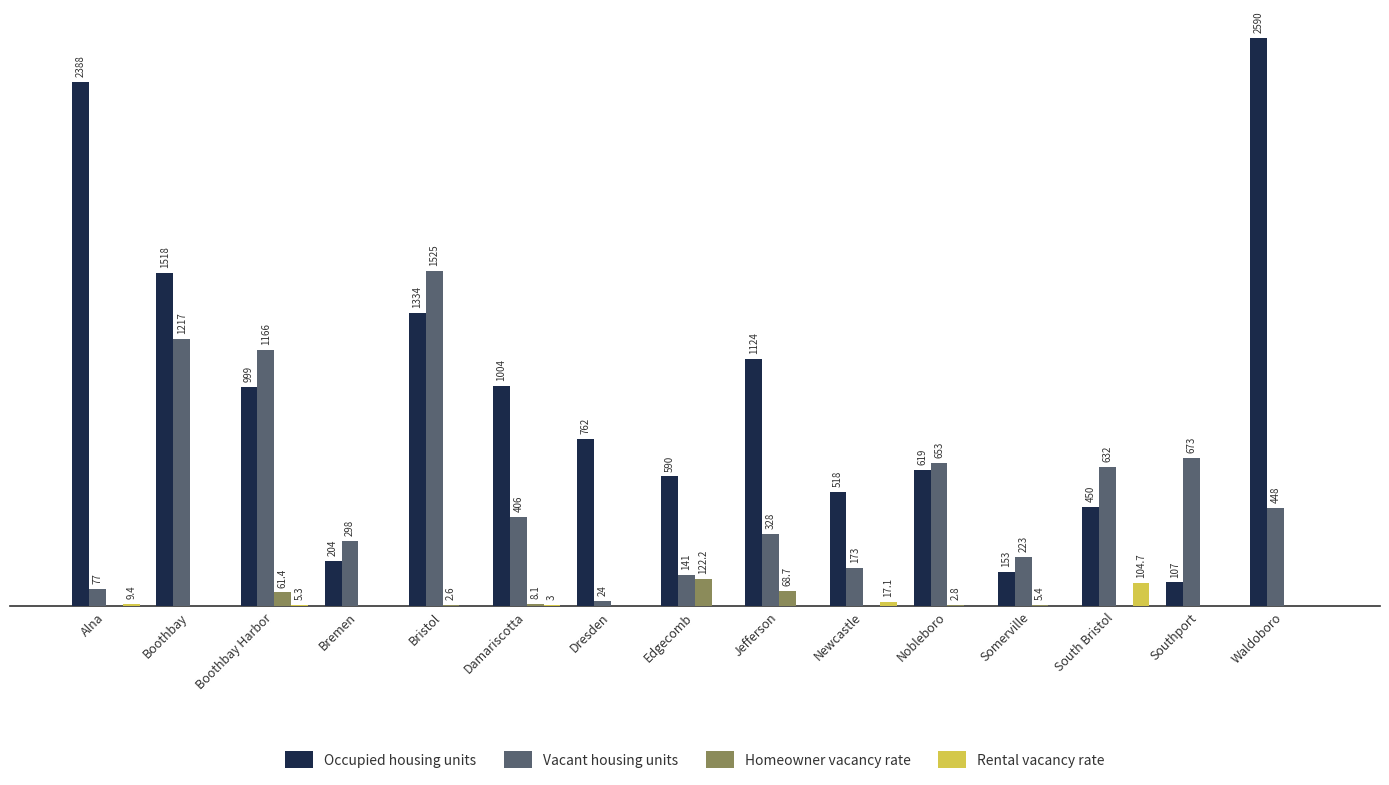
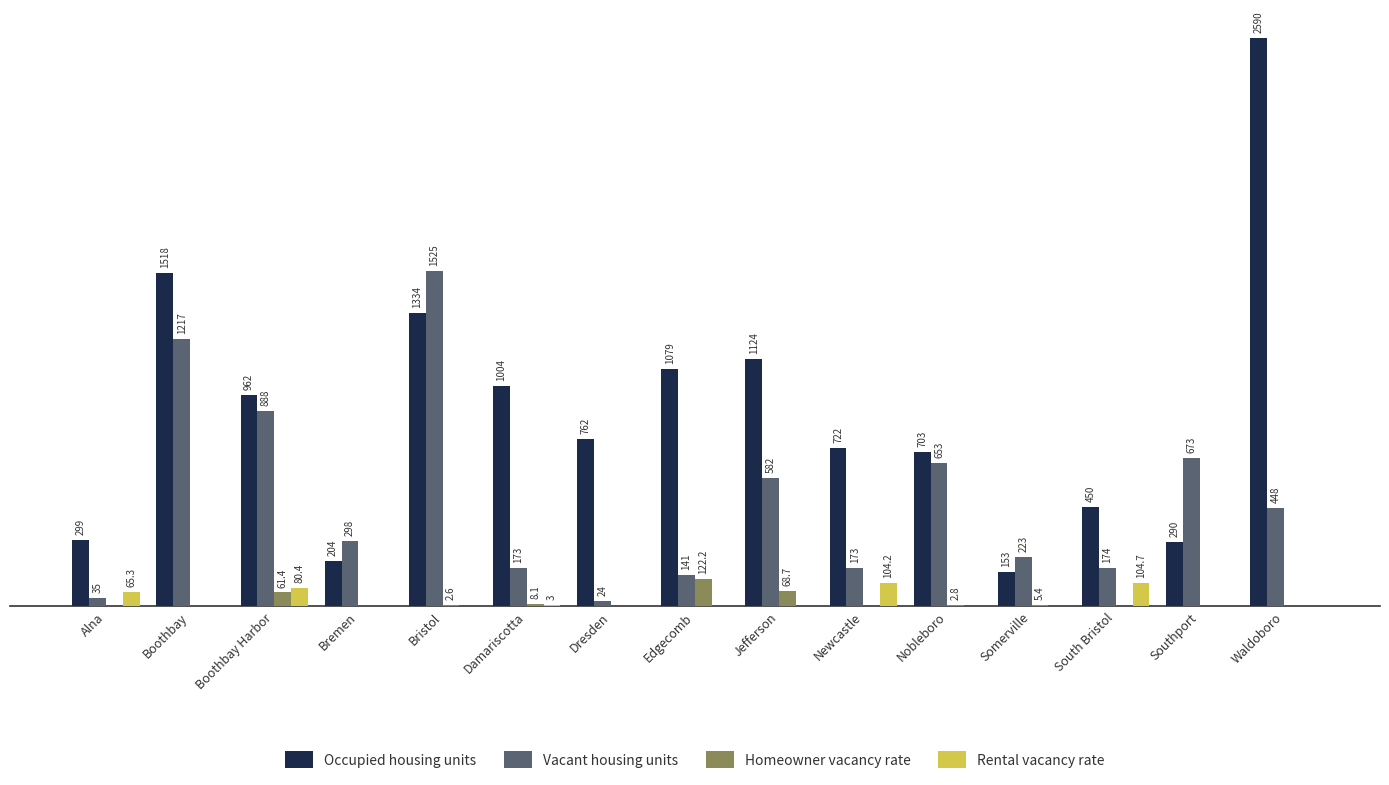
Occupied housing units, Alna: 2388 -> 299
Vacant housing units, Alna: 77 -> 35
Rental vacancy rate, Alna: 9.4 -> 65.3
Occupied housing units, Boothbay Harbor: 999 -> 962
Vacant housing units, Boothbay Harbor: 1166 -> 888
Rental vacancy rate, Boothbay Harbor: 5.3 -> 80.4
Vacant housing units, Damariscotta: 406 -> 173
Occupied housing units, Edgecomb: 590 -> 1079
Vacant housing units, Jefferson: 328 -> 582
Occupied housing units, Newcastle: 518 -> 722
Rental vacancy rate, Newcastle: 17.1 -> 104.2
Occupied housing units, Nobleboro: 619 -> 703
Vacant housing units, South Bristol: 632 -> 174
Occupied housing units, Southport: 107 -> 290
